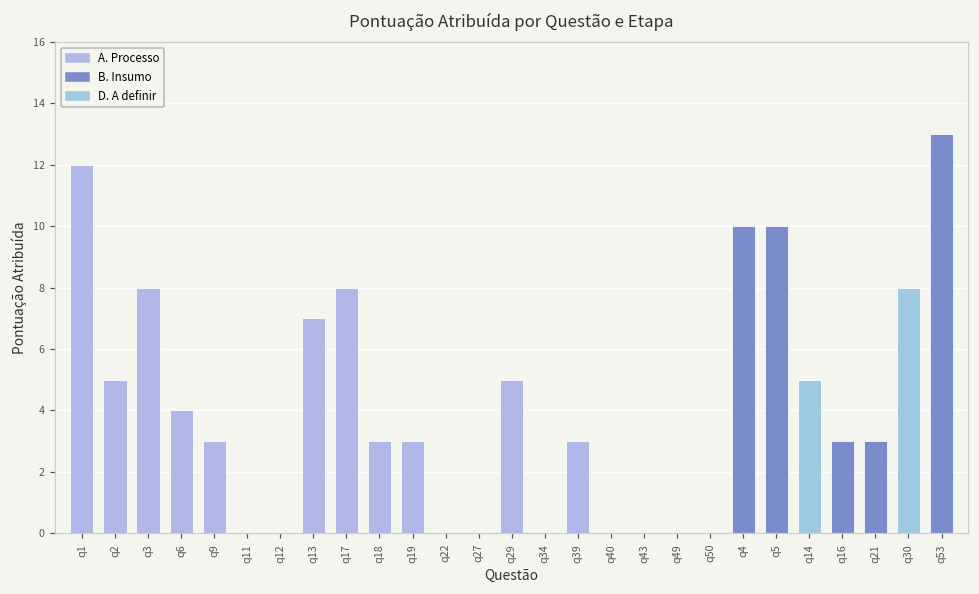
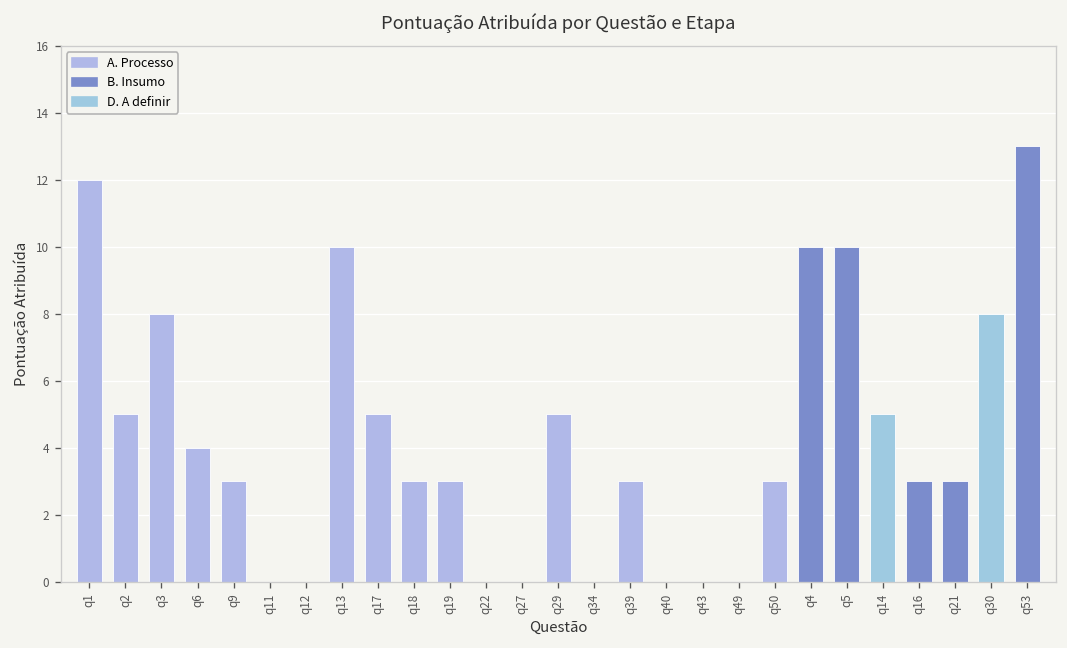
q13: 7 -> 10
q17: 8 -> 5
q50: 0 -> 3
